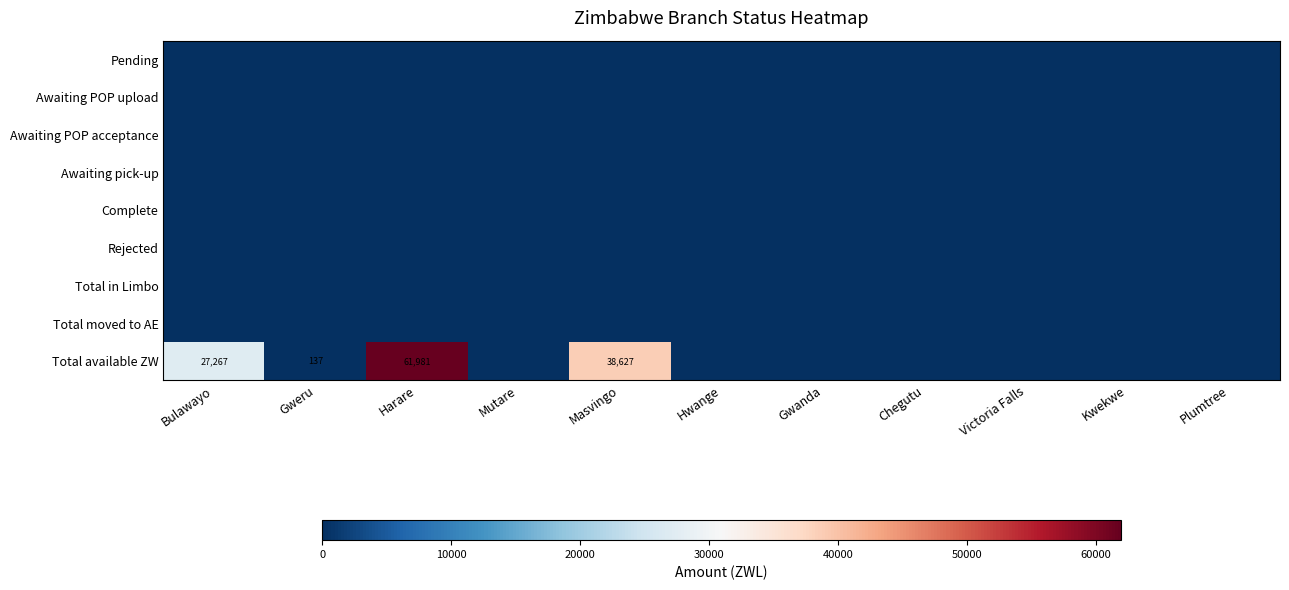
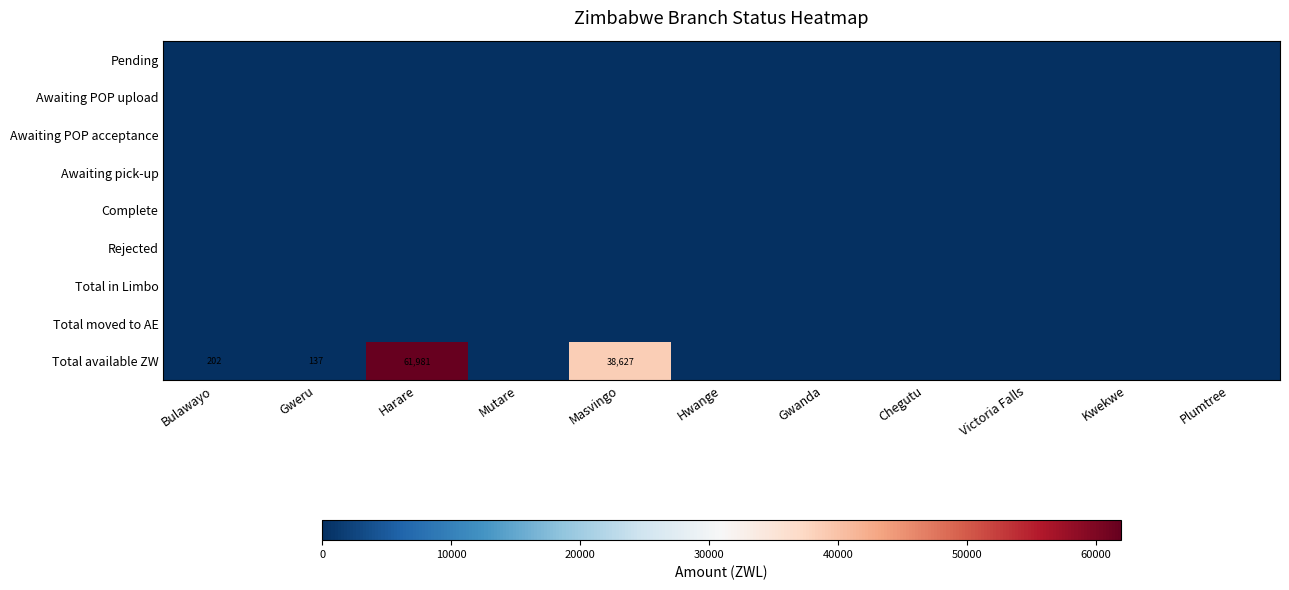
Total available ZW, Bulawayo: 27,267 -> 202
